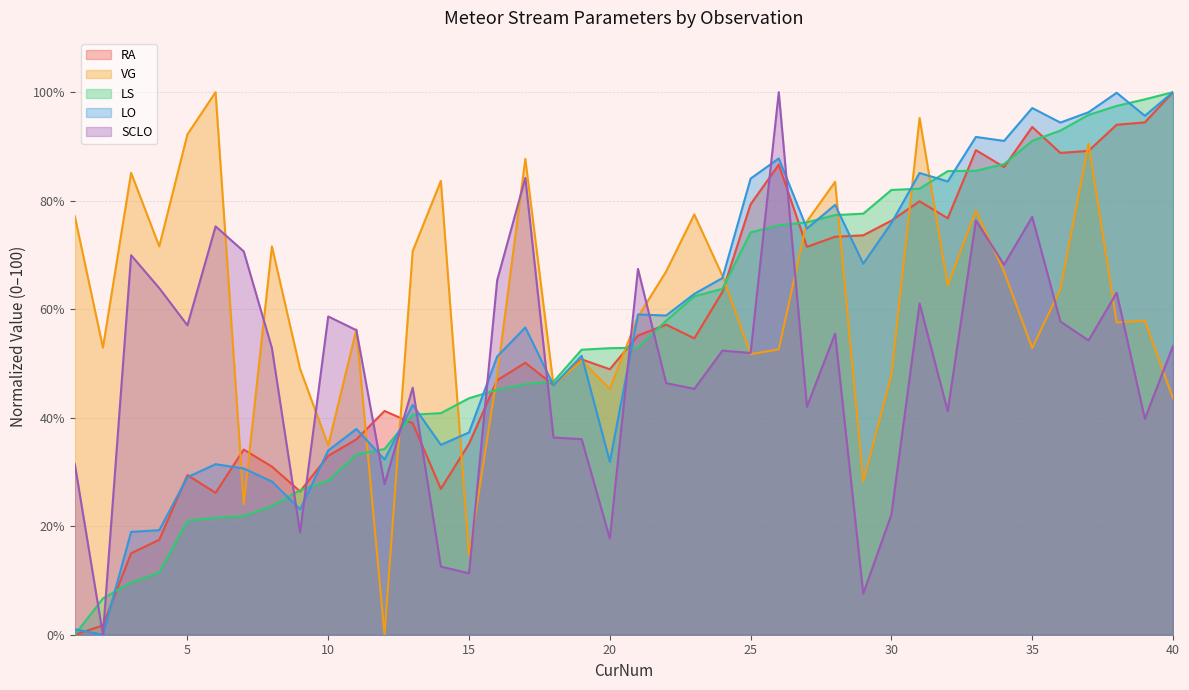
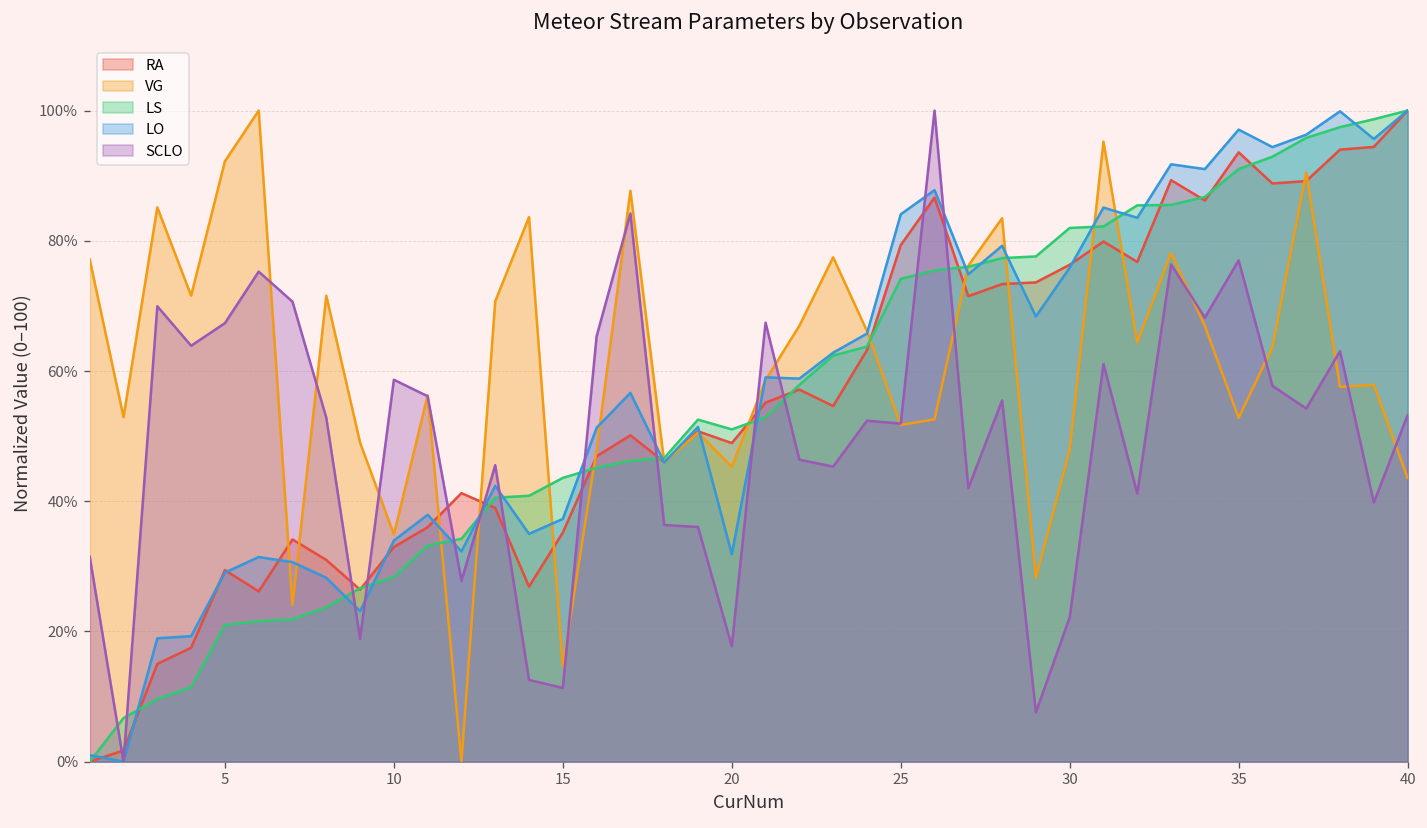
SCLO, 5: 57% -> 67%
LS, 20: 53% -> 51%
